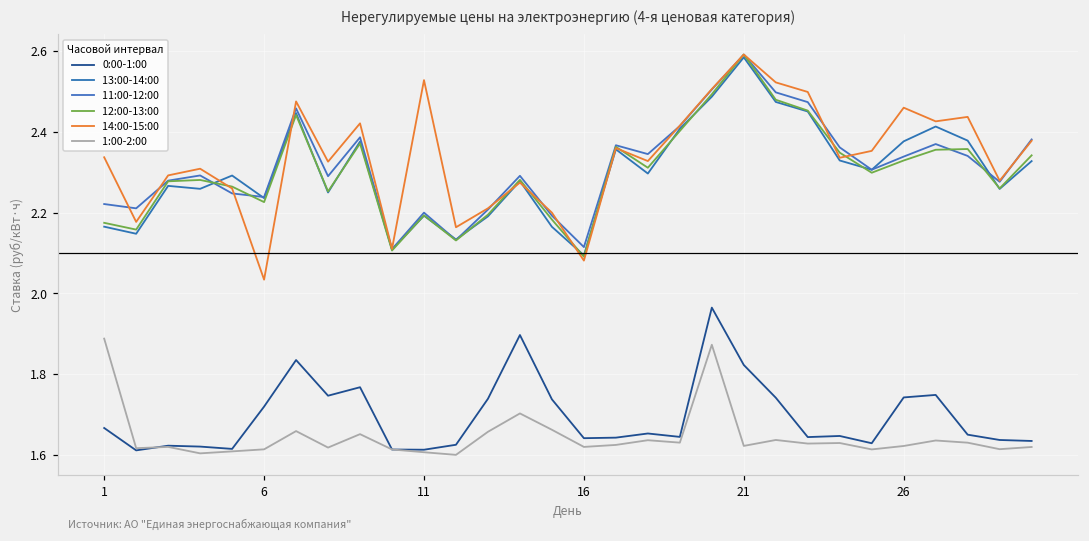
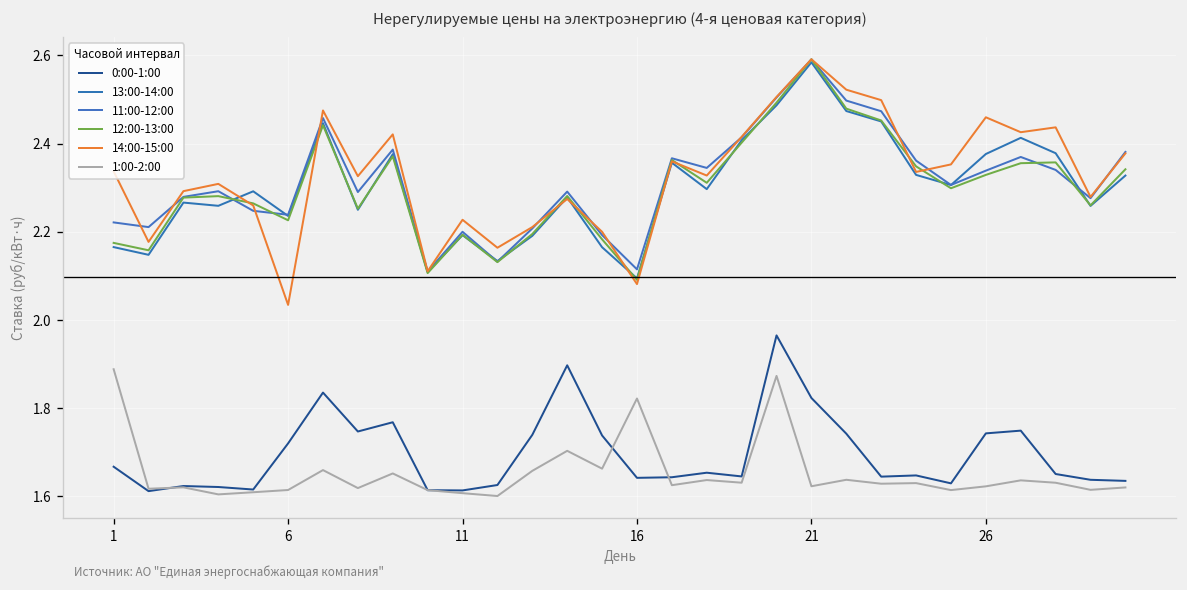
14:00-15:00, 11: 2.53 -> 2.23
1:00-2:00, 16: 1.62 -> 1.82
